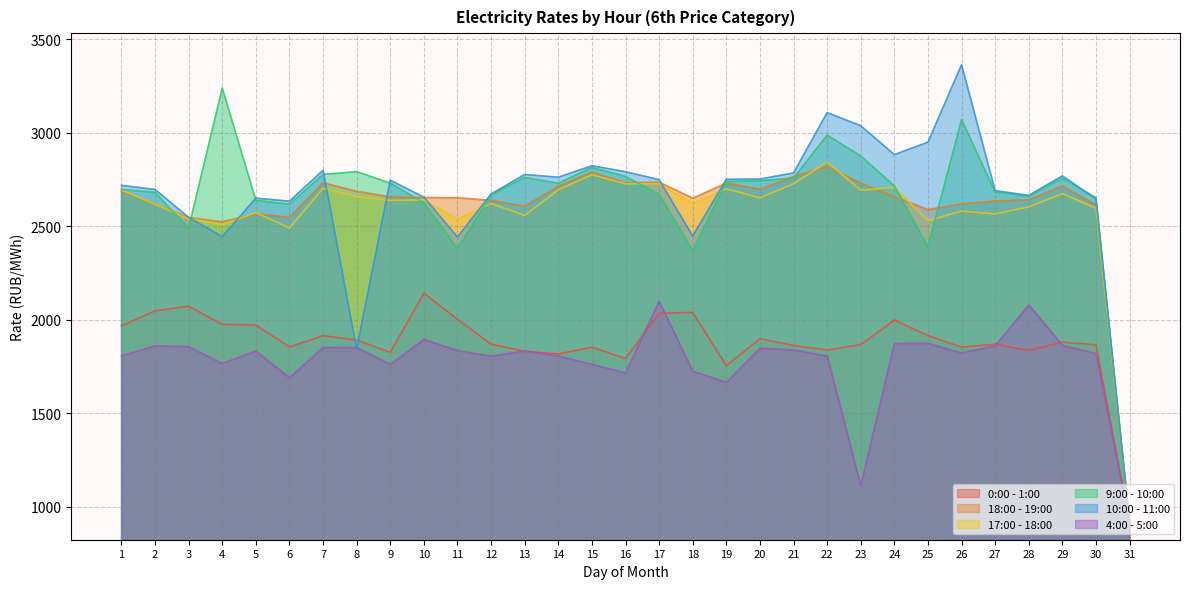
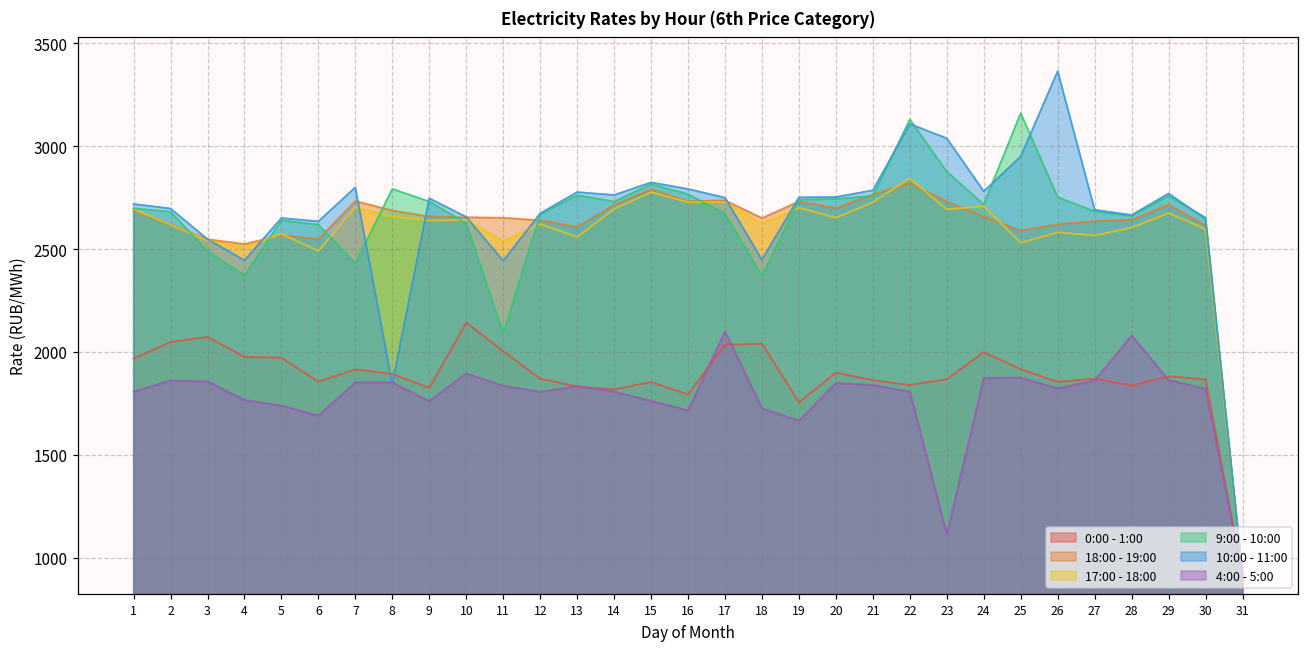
9:00 - 10:00, 4: 3240 -> 2370
4:00 - 5:00, 5: 1830 -> 1740
9:00 - 10:00, 7: 2780 -> 2430
9:00 - 10:00, 11: 2380 -> 2090
9:00 - 10:00, 22: 2990 -> 3130
10:00 - 11:00, 24: 2880 -> 2780
9:00 - 10:00, 25: 2390 -> 3160
9:00 - 10:00, 26: 3070 -> 2750
